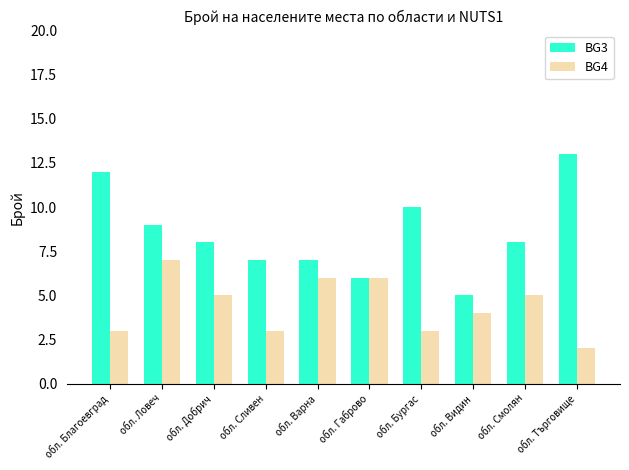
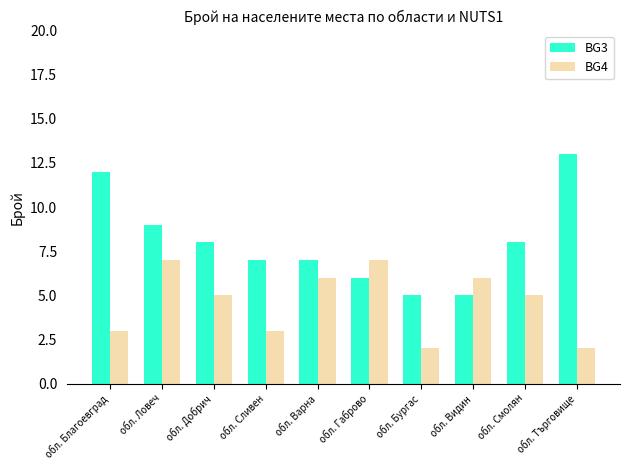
BG4, обл. Габрово: 6 -> 7
BG3, обл. Бургас: 10 -> 5
BG4, обл. Бургас: 3 -> 2
BG4, обл. Видин: 4 -> 6
